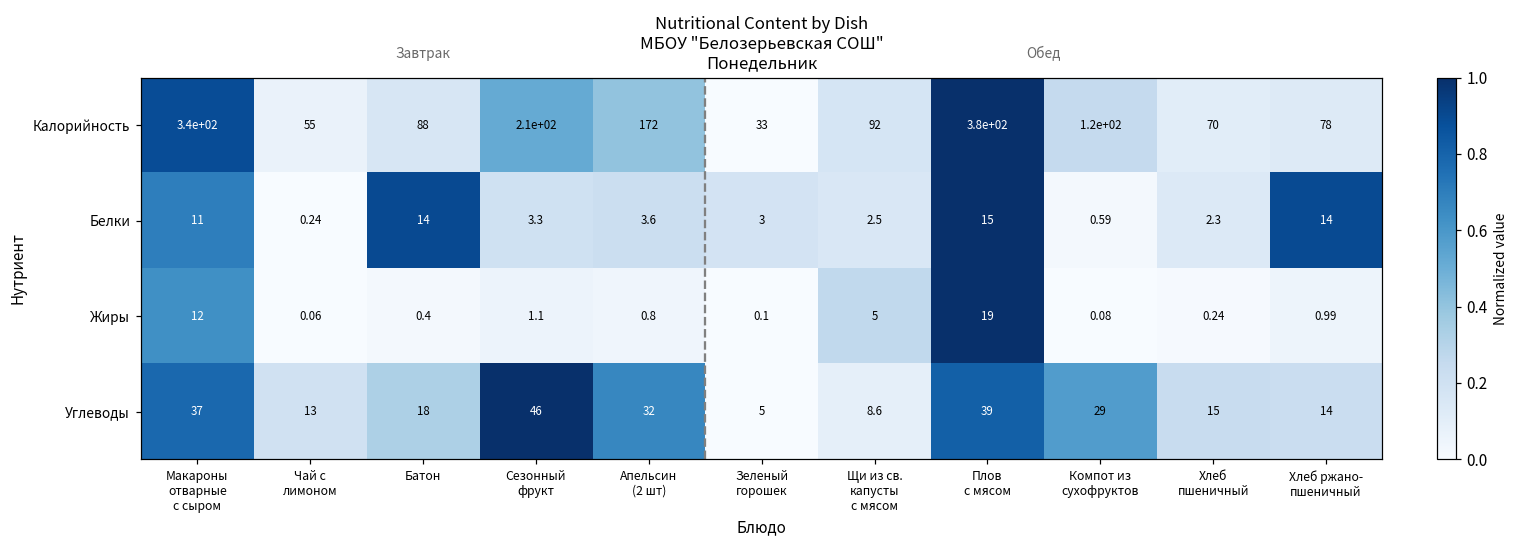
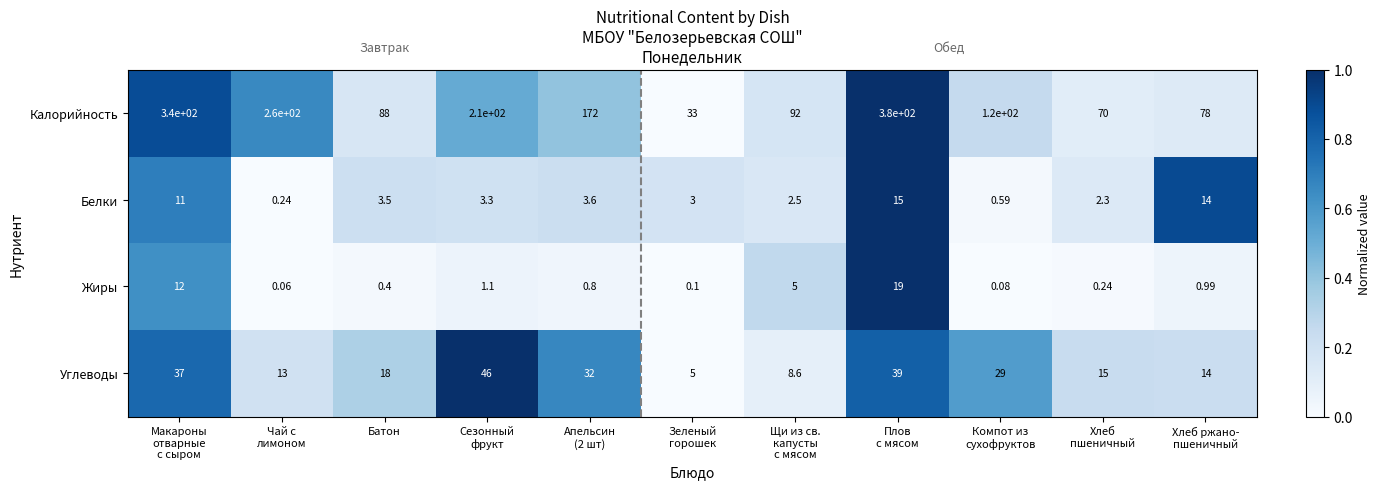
Калорийность, Чай с лимоном: 55 -> 2.6e+02
Белки, Батон: 14 -> 3.5
